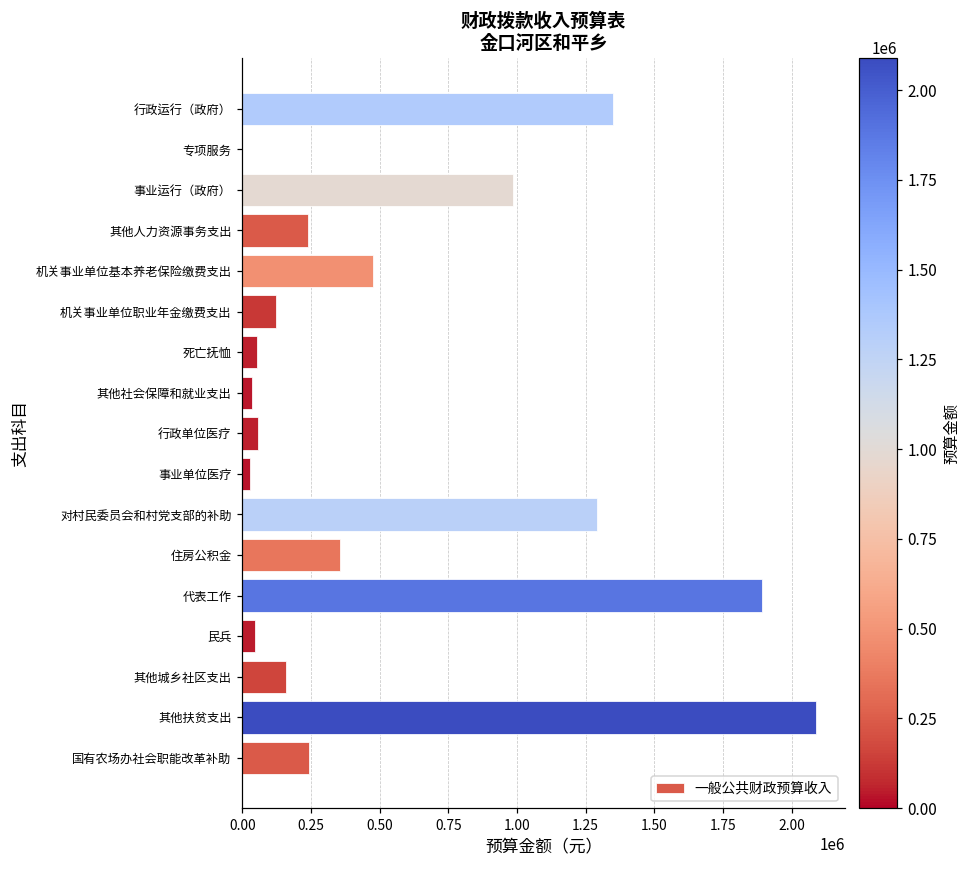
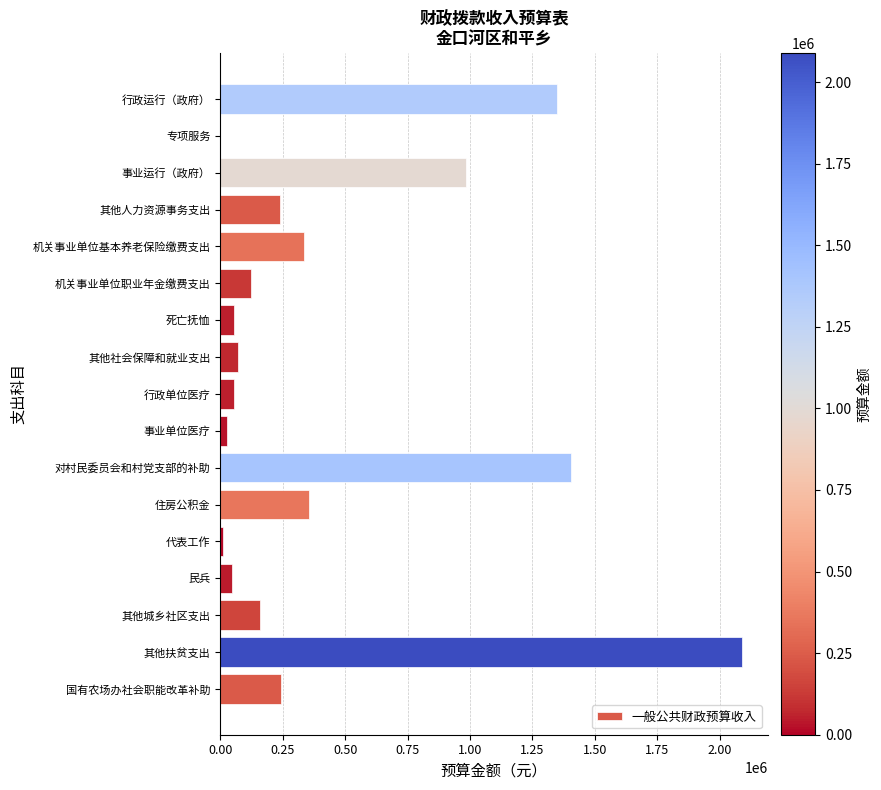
机关事业单位基本养老保险缴费支出: 480000 -> 340000
其他社会保障和就业支出: 40000 -> 70000
对村民委员会和村党支部的补助: 1290000 -> 1410000
代表工作: 1890000 -> 10000
